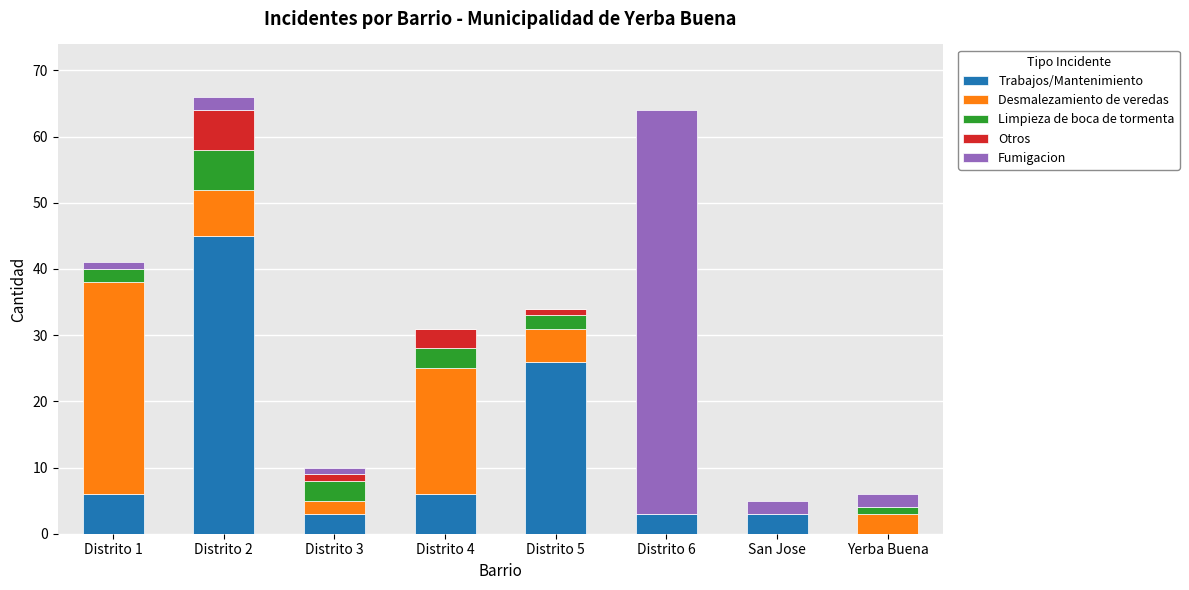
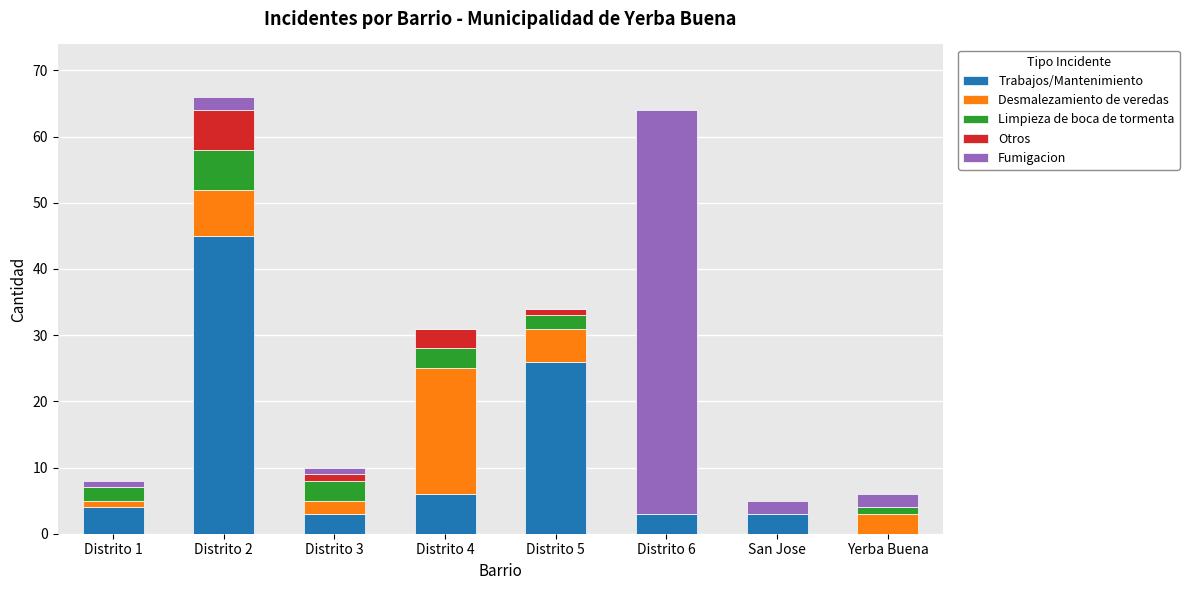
Trabajos/Mantenimiento, Distrito 1: 6 -> 4
Desmalezamiento de veredas, Distrito 1: 32 -> 1
